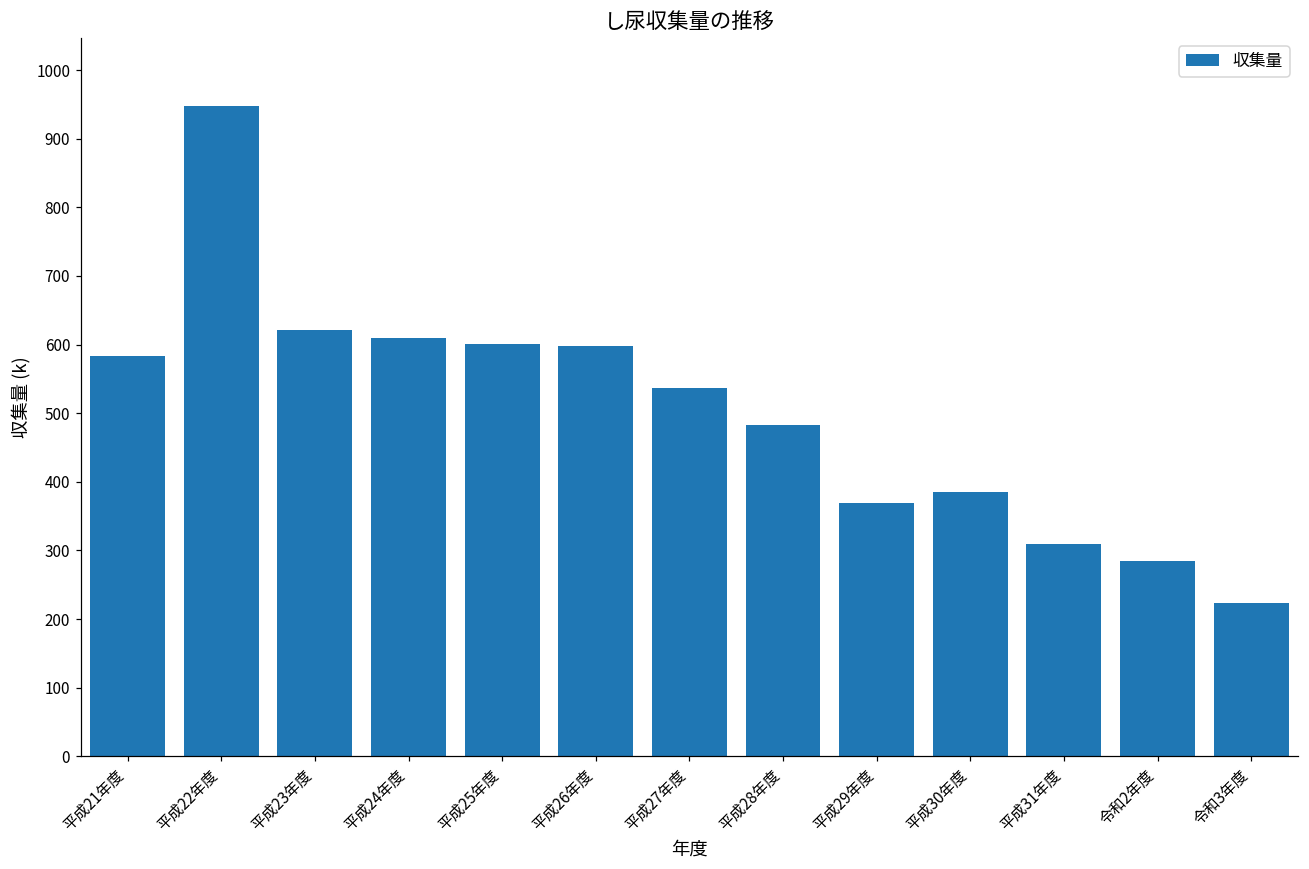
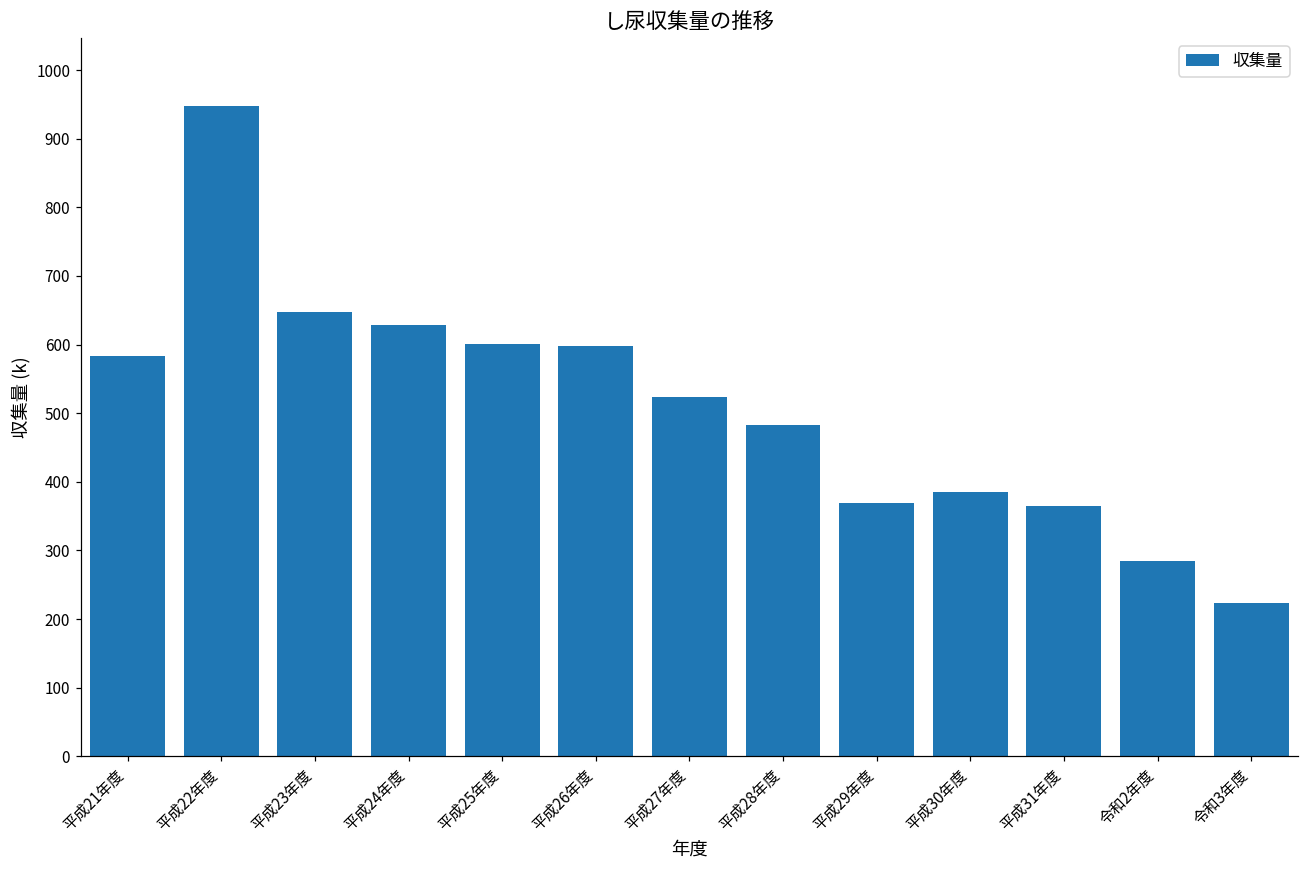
平成23年度: 620 -> 650
平成24年度: 610 -> 630
平成27年度: 540 -> 520
平成31年度: 310 -> 370
